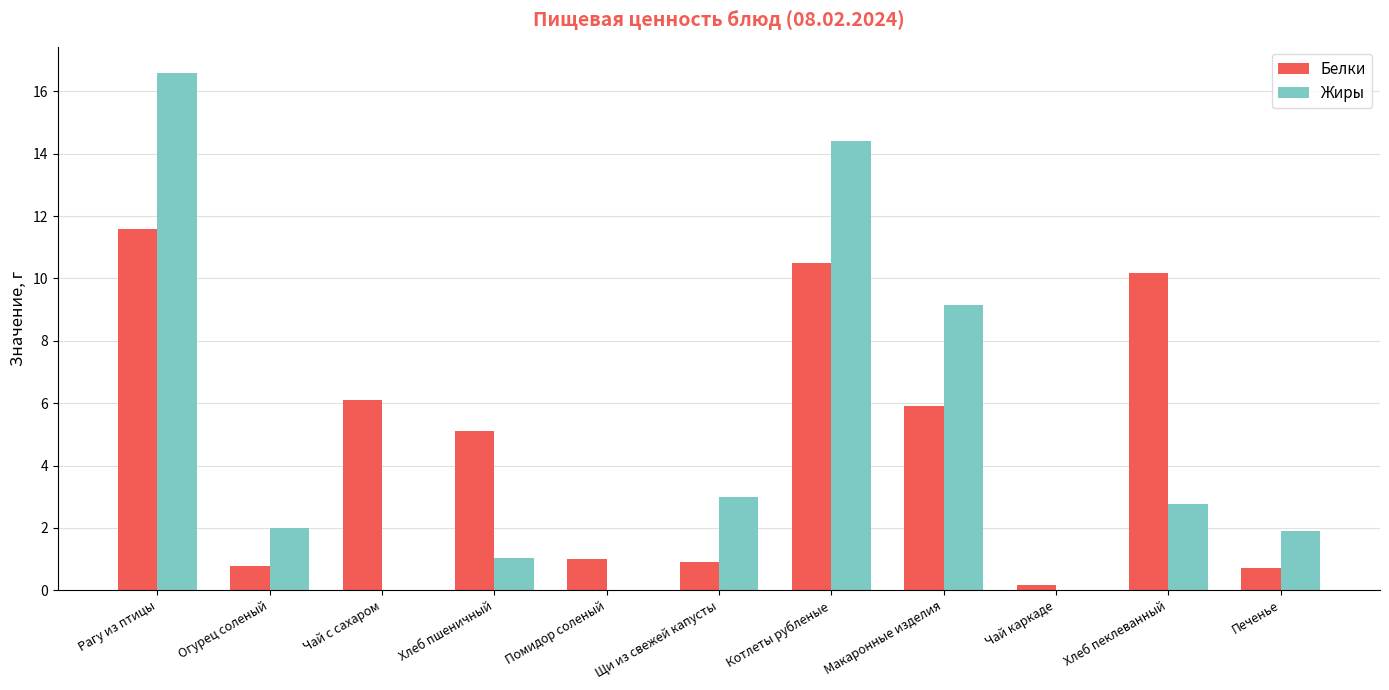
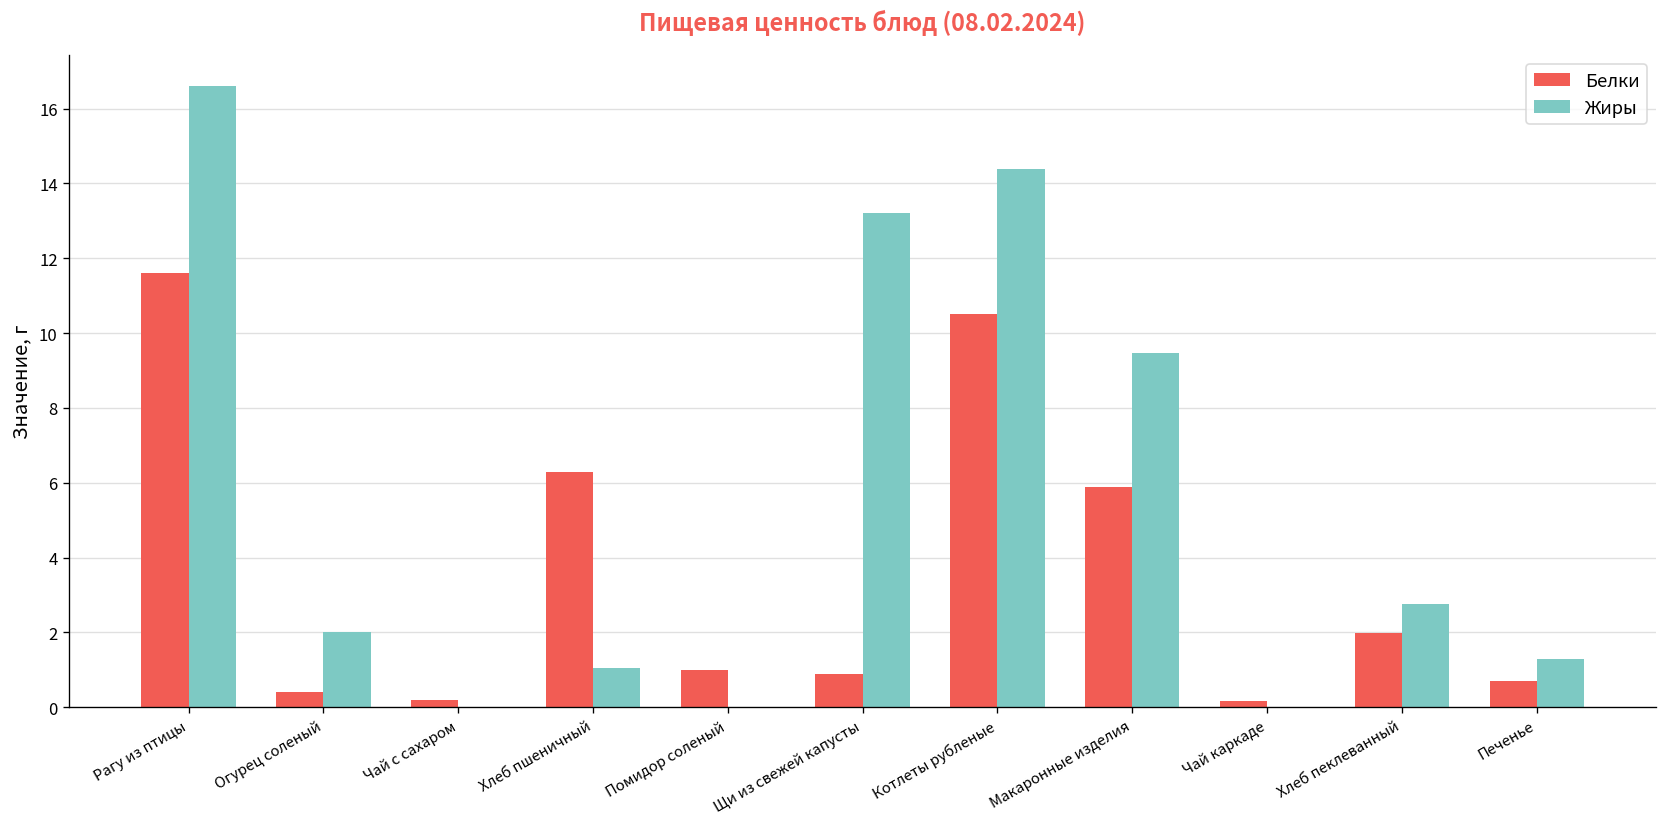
Белки, Огурец соленый: 0.8 -> 0.4
Белки, Чай с сахаром: 6.1 -> 0.2
Белки, Хлеб пшеничный: 5.1 -> 6.3
Жиры, Щи из свежей капусты: 3.0 -> 13.2
Жиры, Макаронные изделия: 9.2 -> 9.5
Белки, Хлеб пеклеванный: 10.2 -> 2.0
Жиры, Печенье: 1.9 -> 1.3
